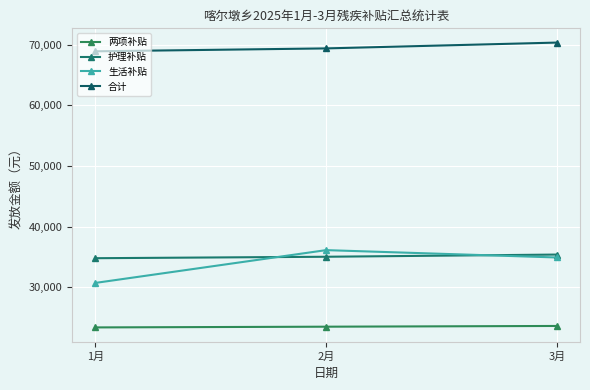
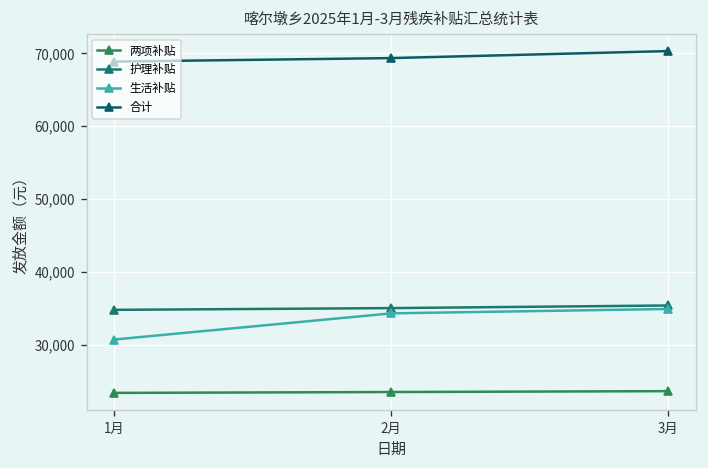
生活补贴, 2月: 36,000 -> 34,000
